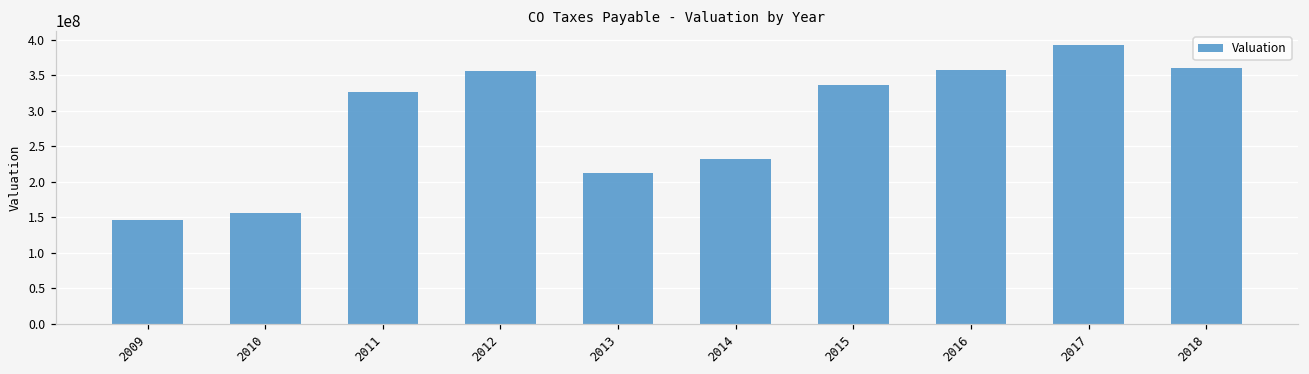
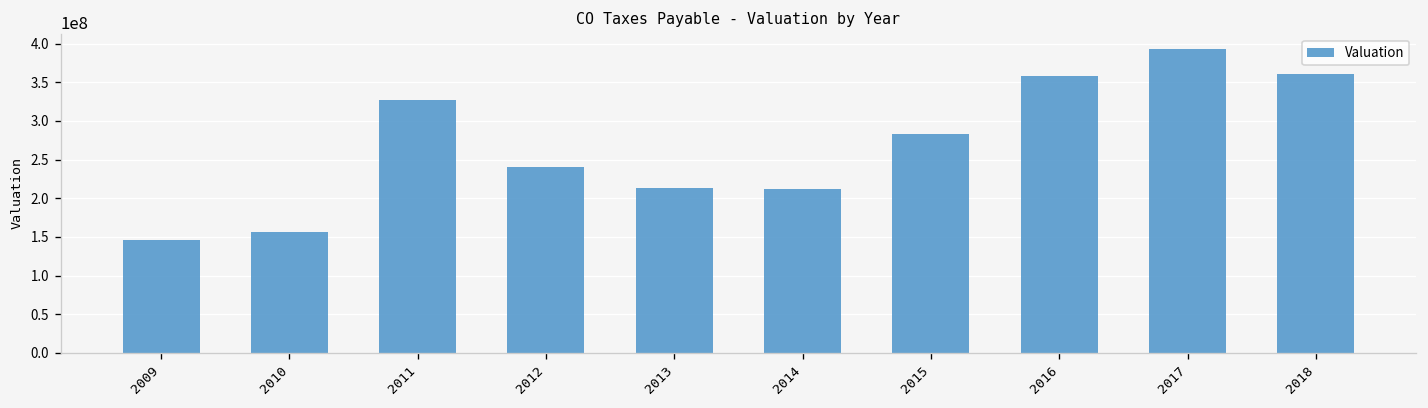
2012: 360000000 -> 240000000
2014: 230000000 -> 210000000
2015: 340000000 -> 280000000
